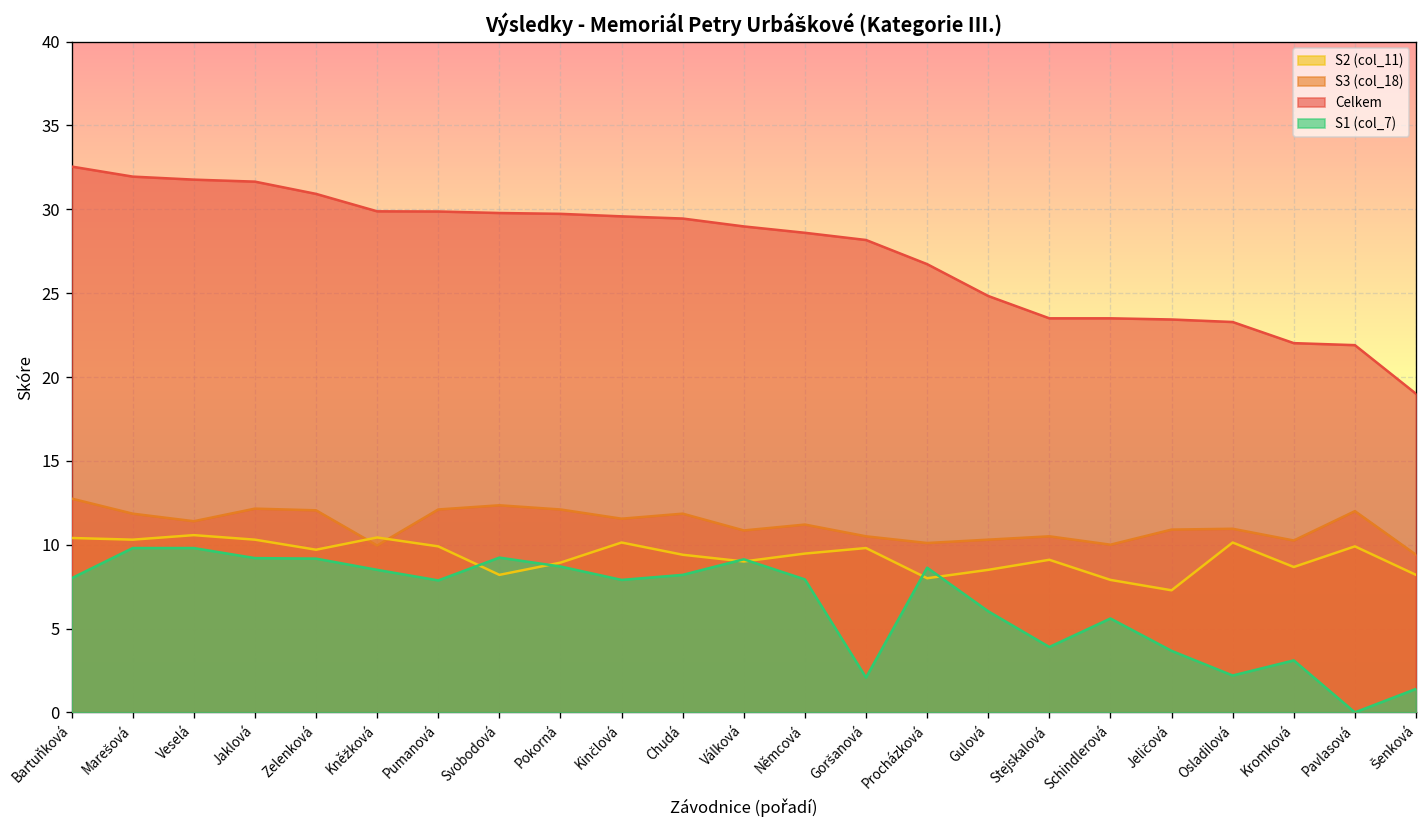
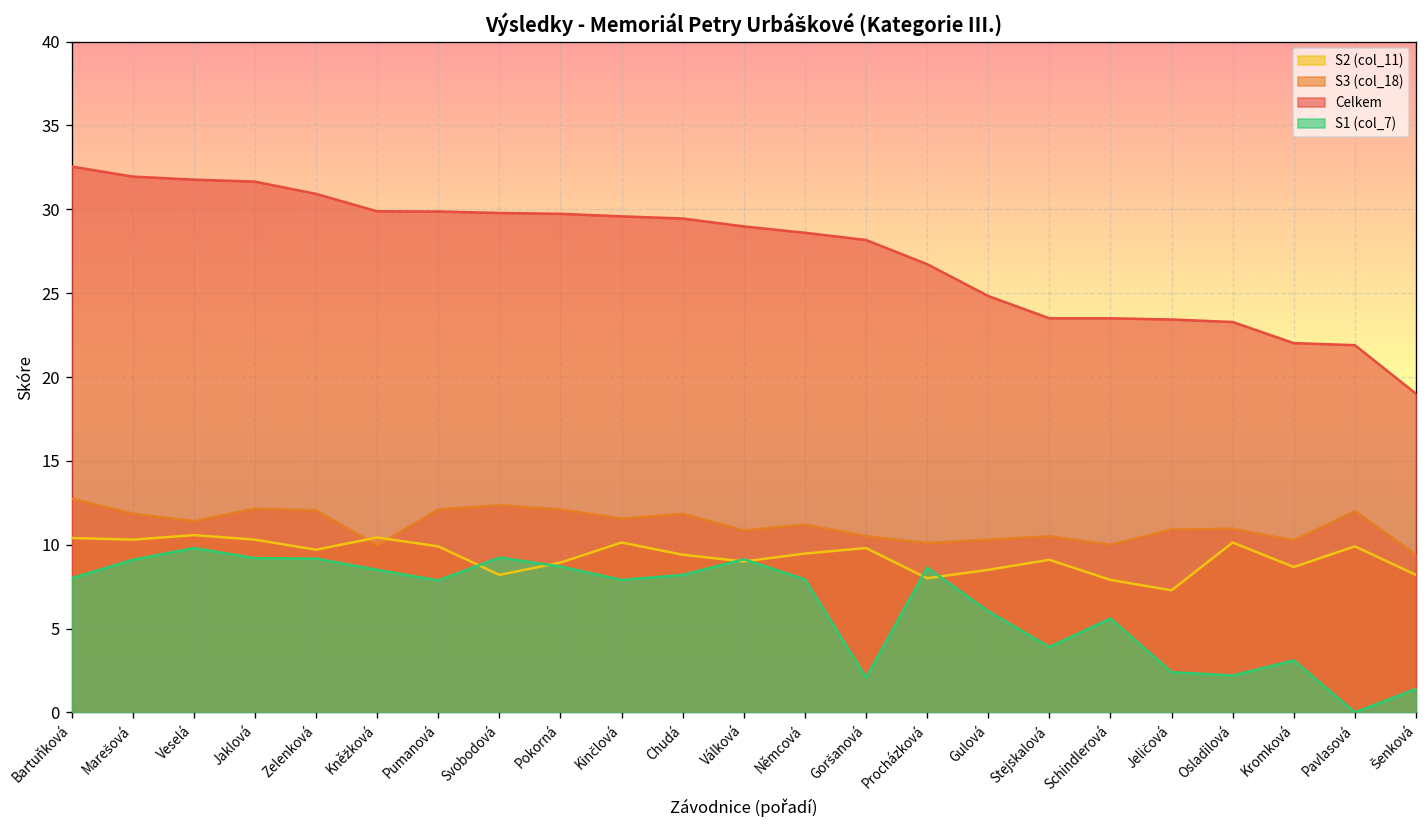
S1 (col_7), Marešová: 9.8 -> 9.1
S1 (col_7), Jeličová: 3.7 -> 2.4
